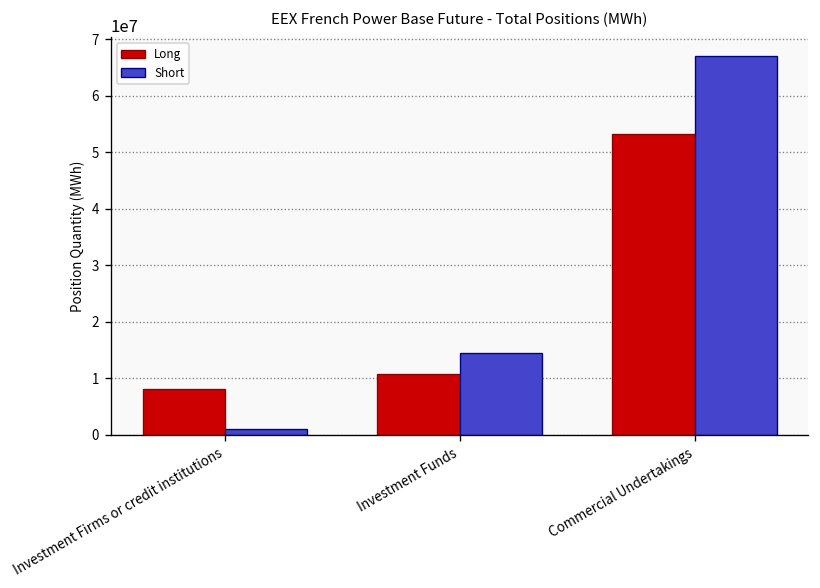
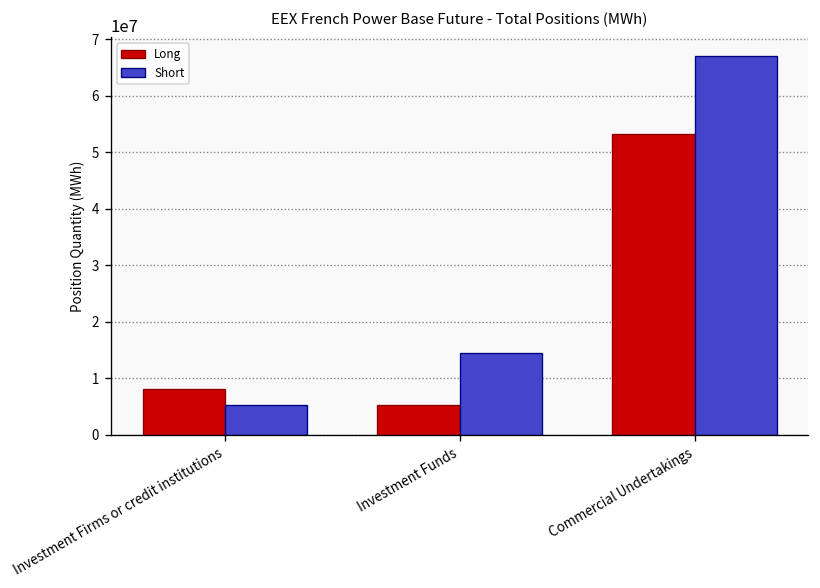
Short, Investment Firms or credit institutions: 1000000 -> 5000000
Long, Investment Funds: 11000000 -> 5000000
